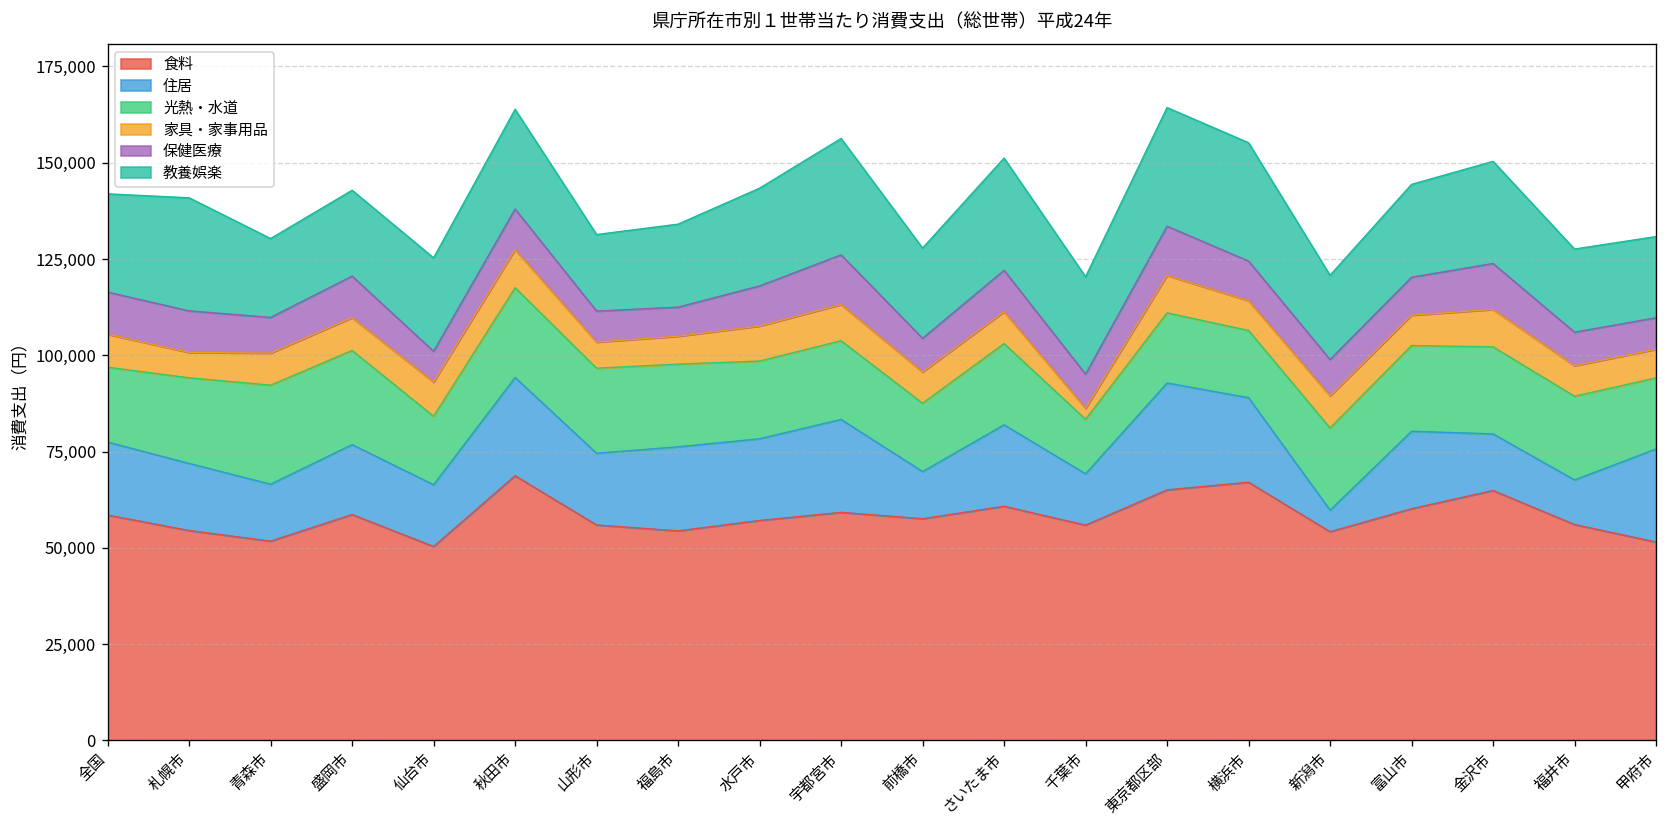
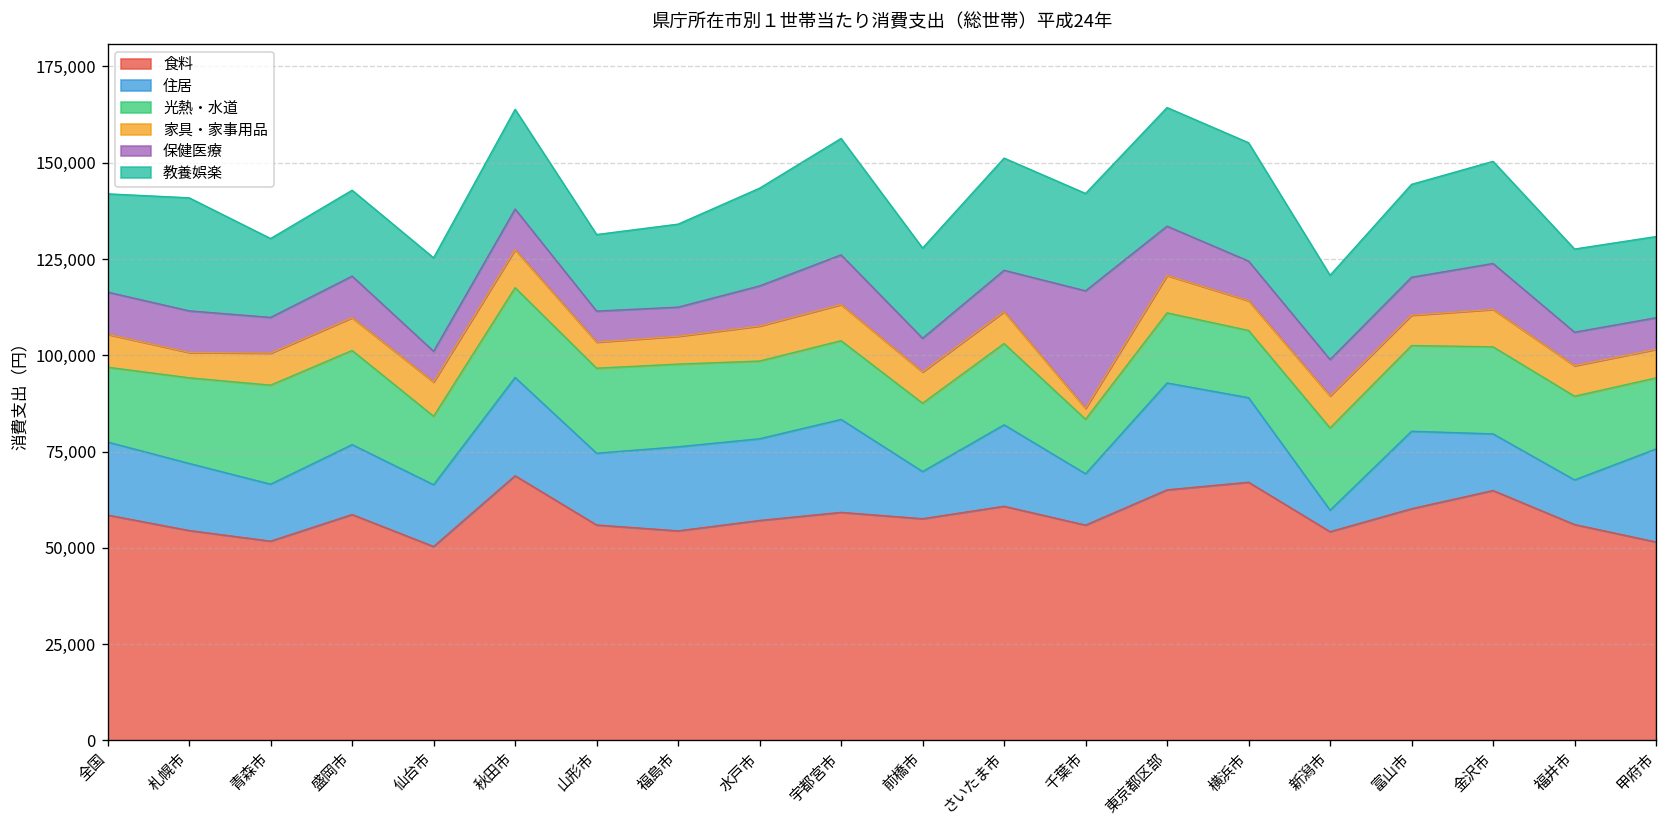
保健医療, 千葉市: 9,000 -> 31,000
